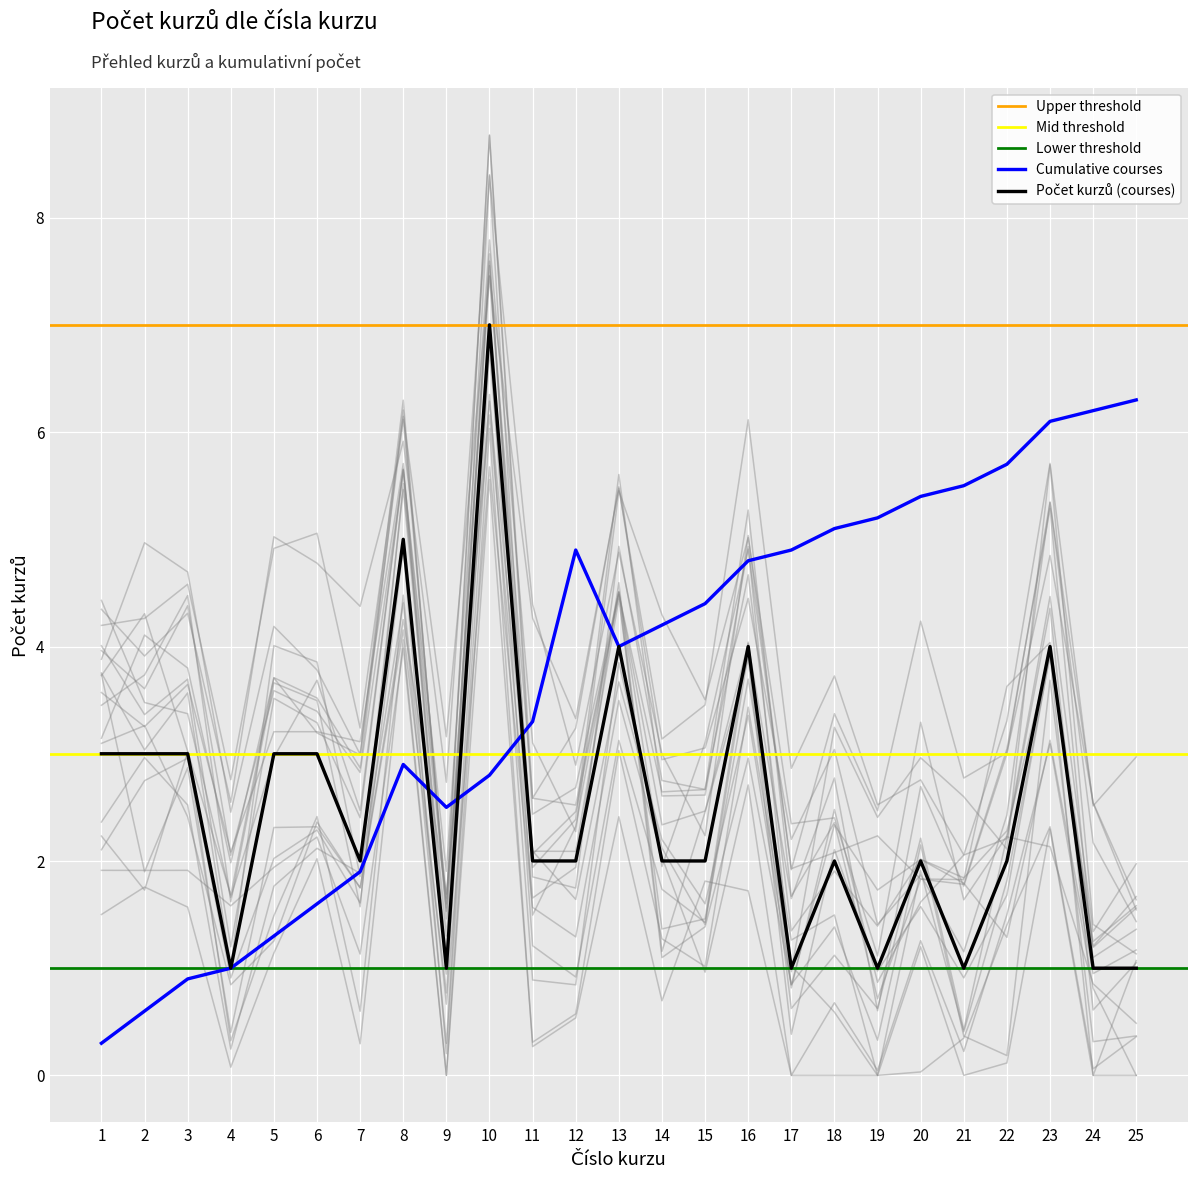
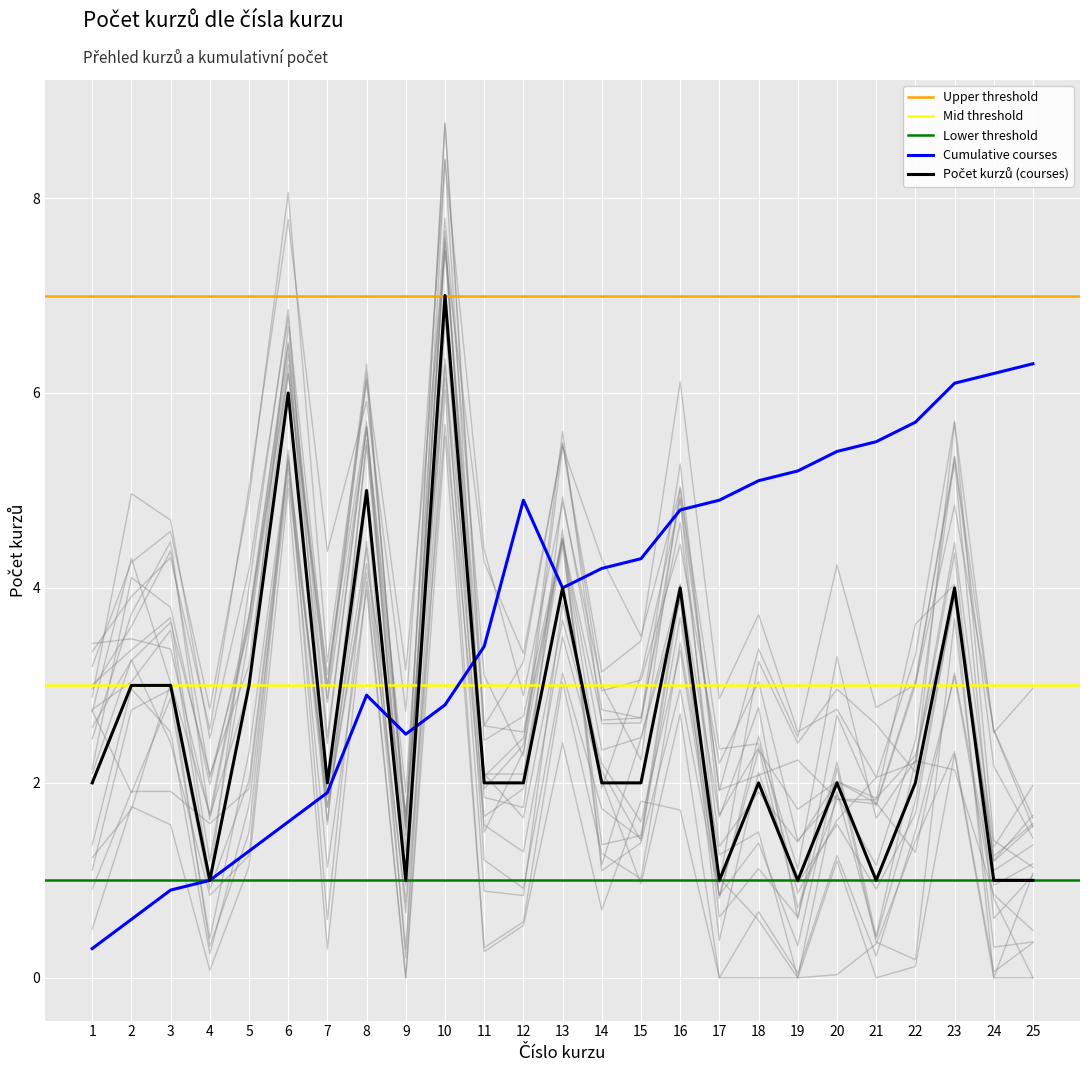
Počet kurzů (courses), 1: 3 -> 2
Počet kurzů (courses), 6: 3 -> 6
Cumulative courses, 11: 3.3 -> 3.4
Cumulative courses, 15: 4.4 -> 4.3
